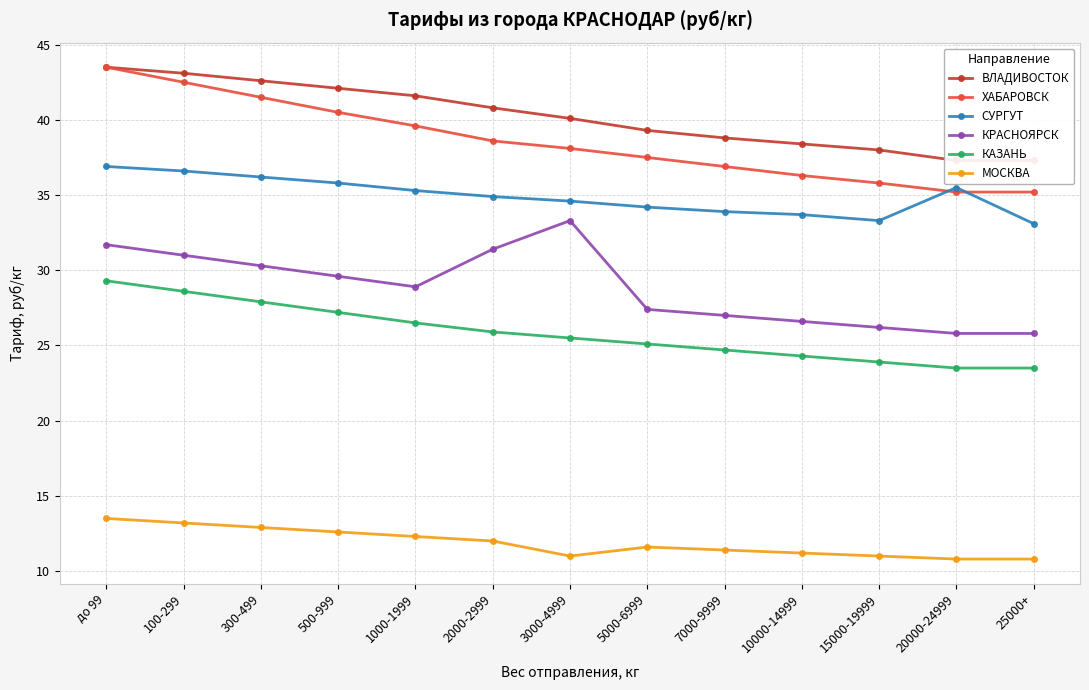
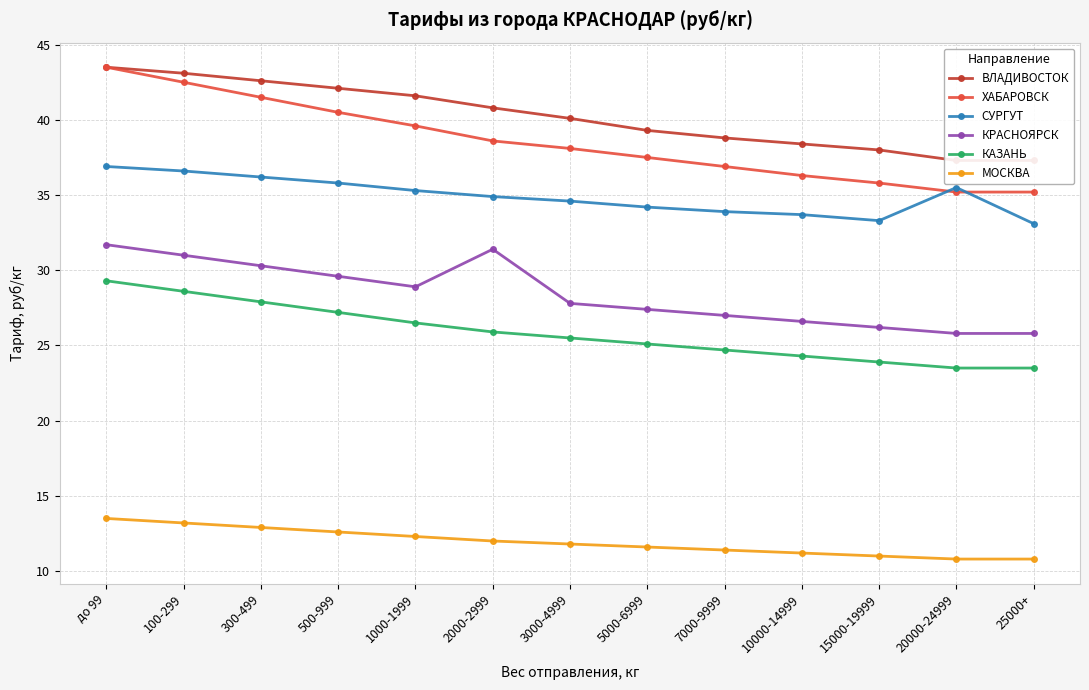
КРАСНОЯРСК, 3000-4999: 33.3 -> 27.8
МОСКВА, 3000-4999: 11.0 -> 11.8
